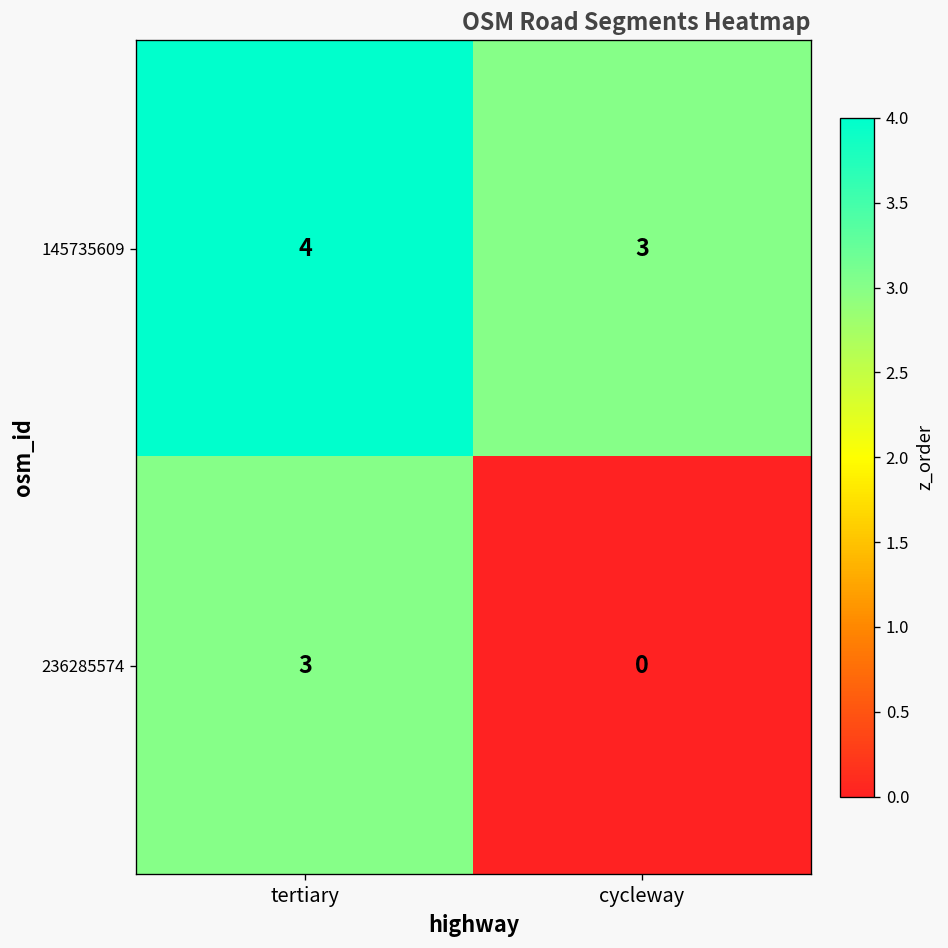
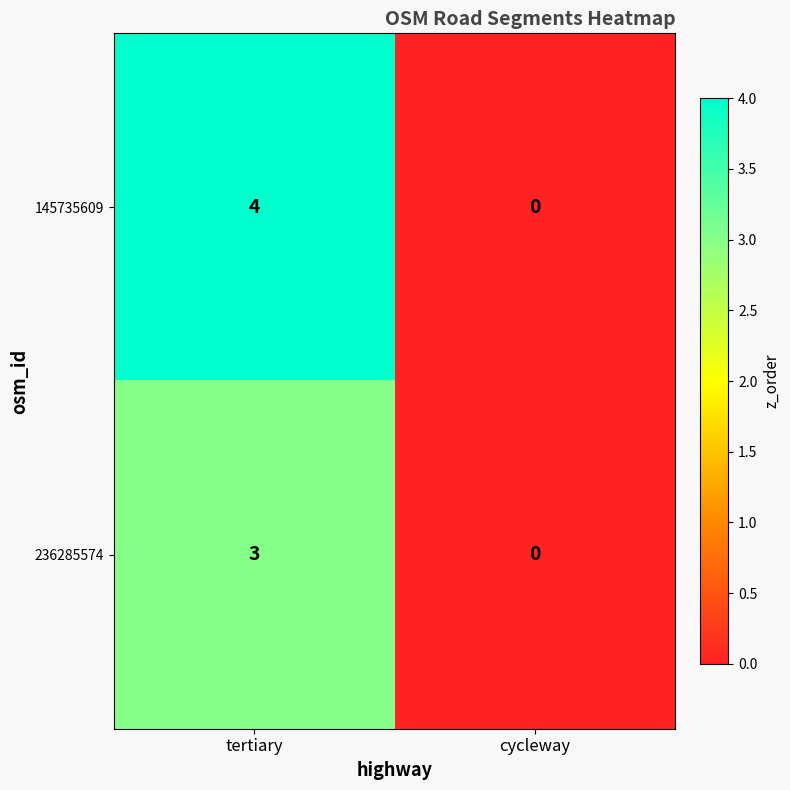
145735609, cycleway: 3 -> 0
